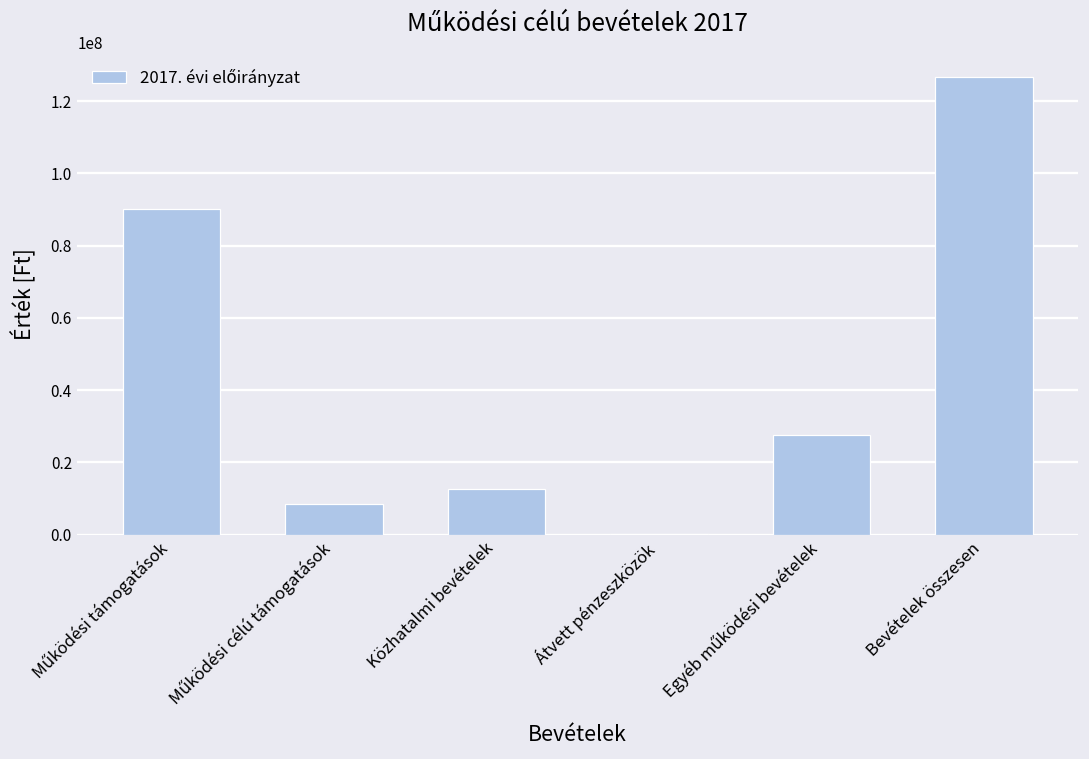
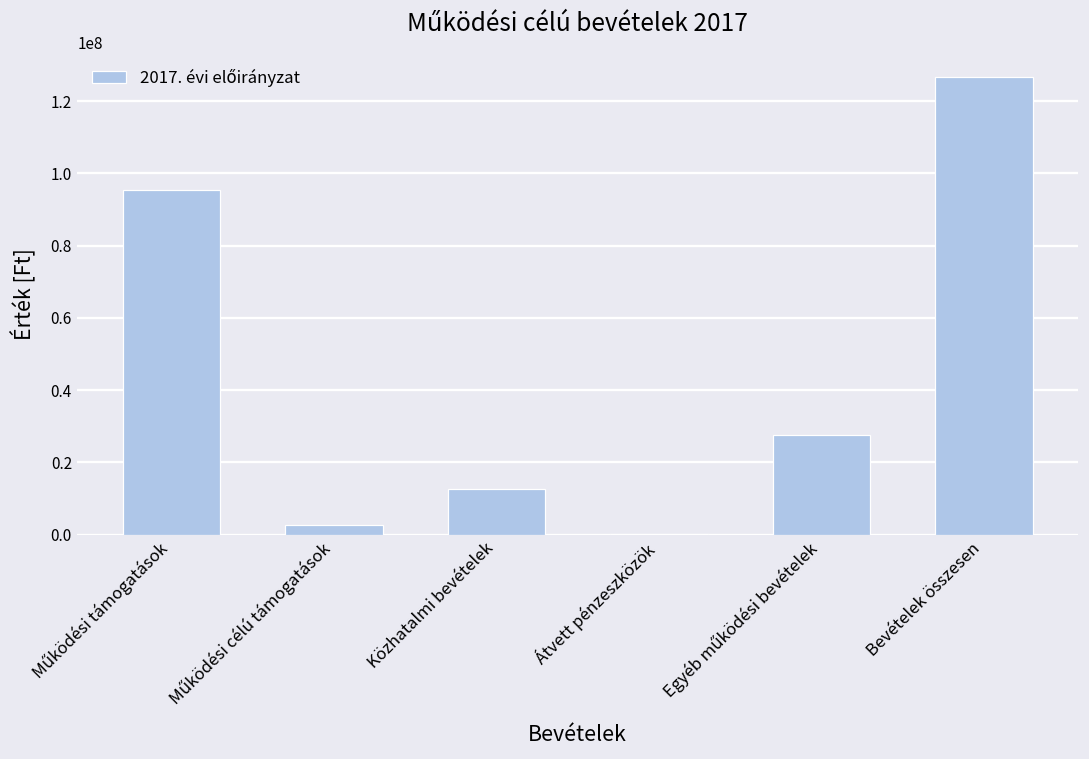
Működési támogatások: 90000000 -> 95000000
Működési célú támogatások: 9000000 -> 3000000
